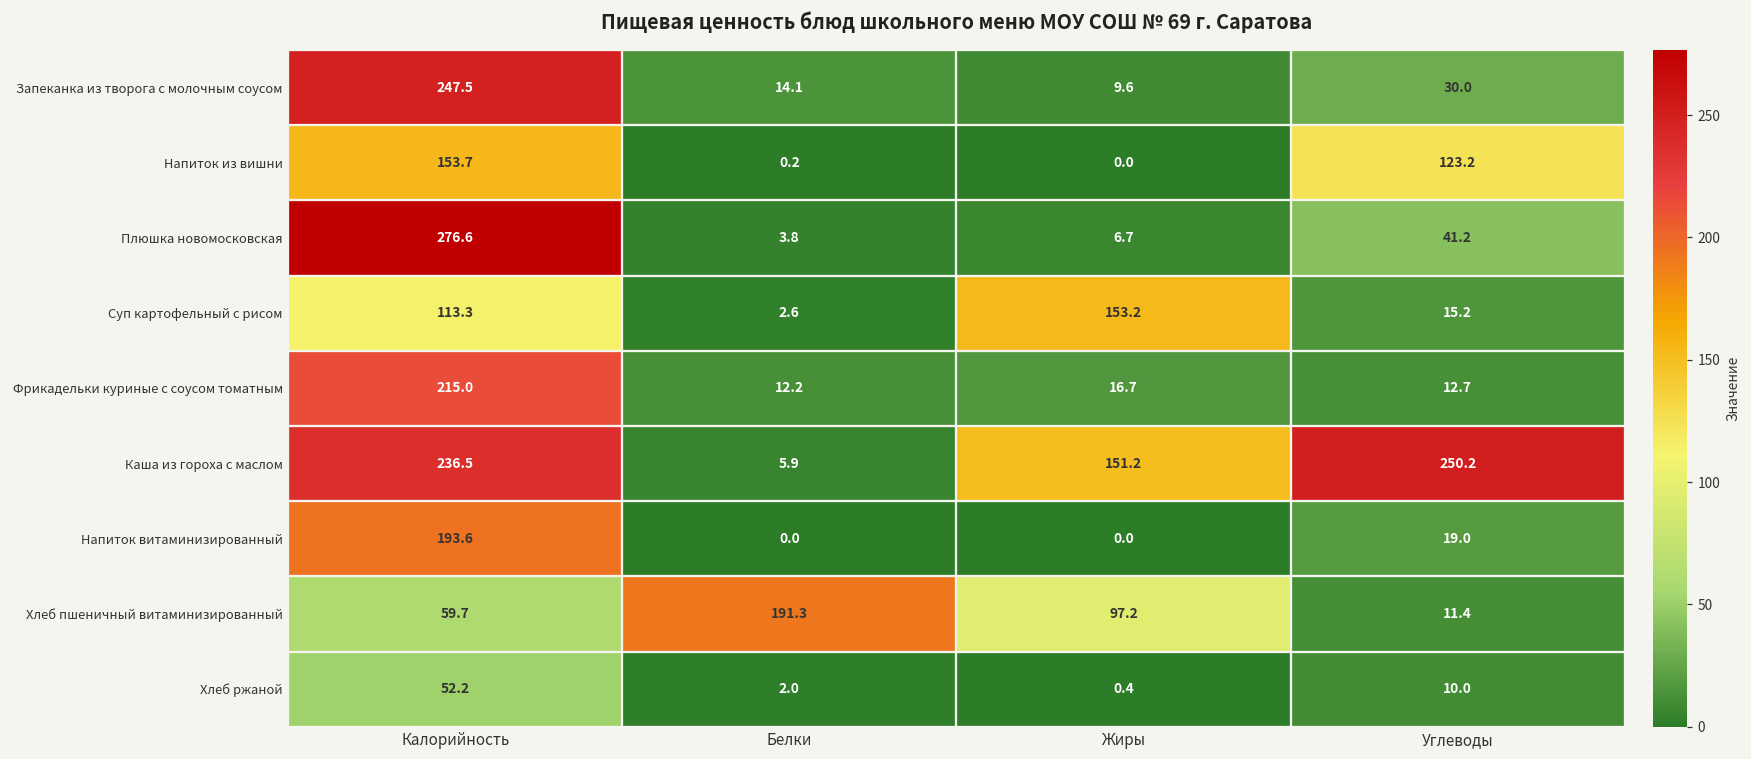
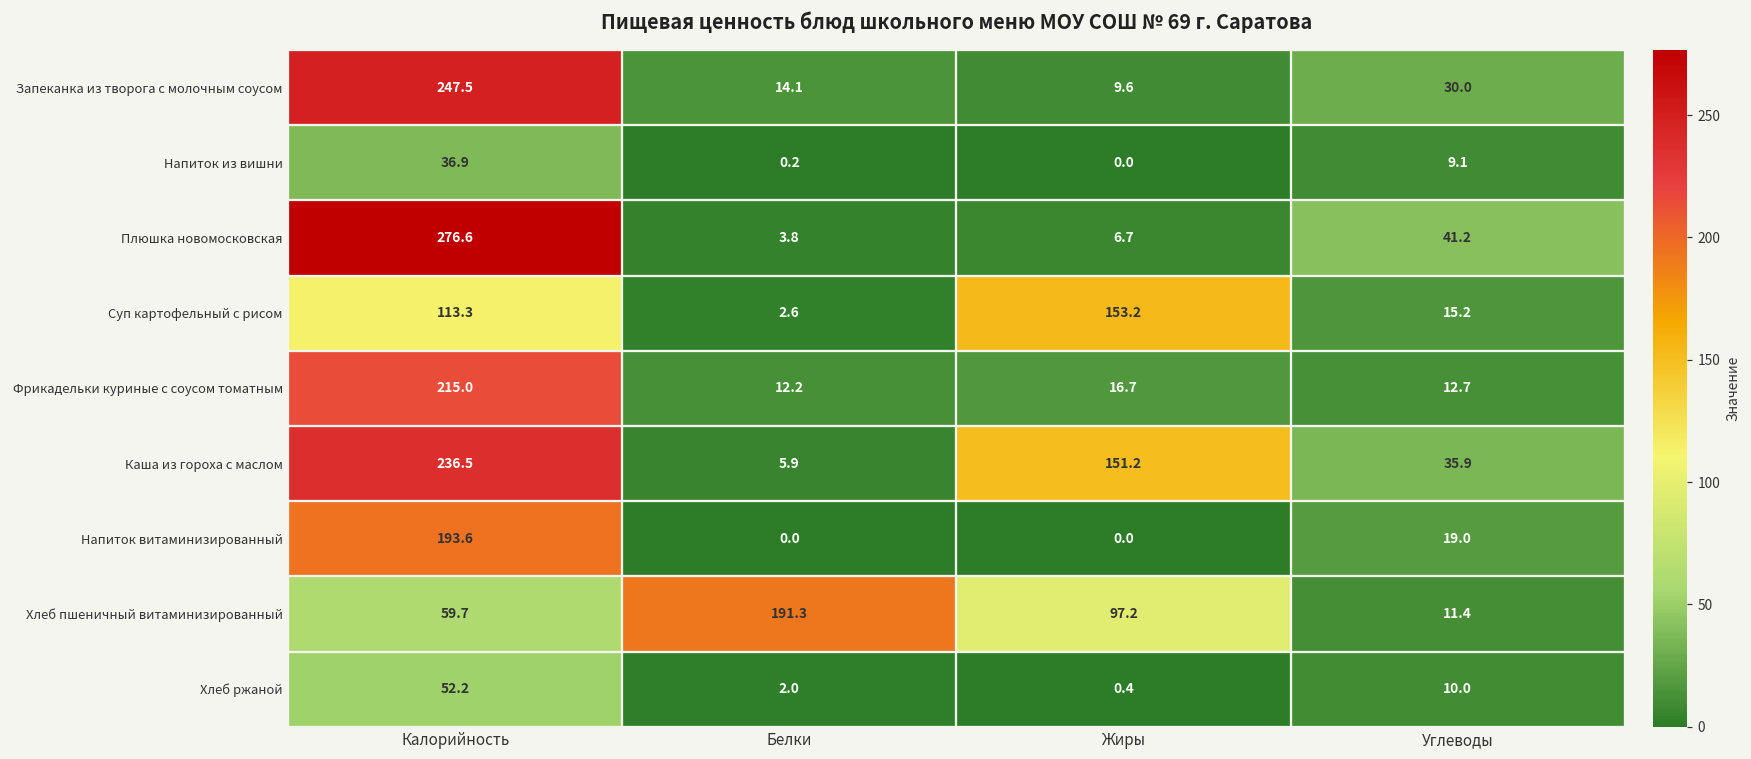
Напиток из вишни, Калорийность: 153.7 -> 36.9
Напиток из вишни, Углеводы: 123.2 -> 9.1
Каша из гороха с маслом, Углеводы: 250.2 -> 35.9
